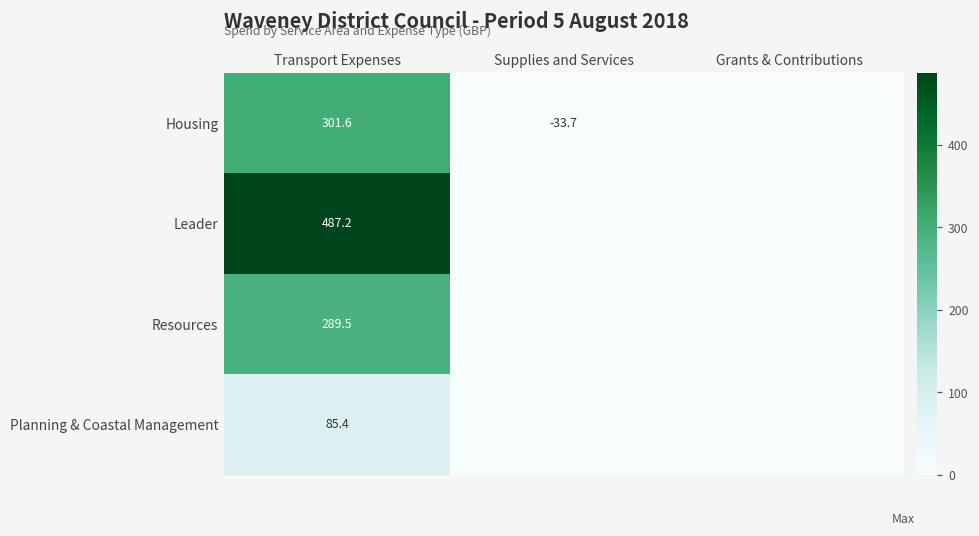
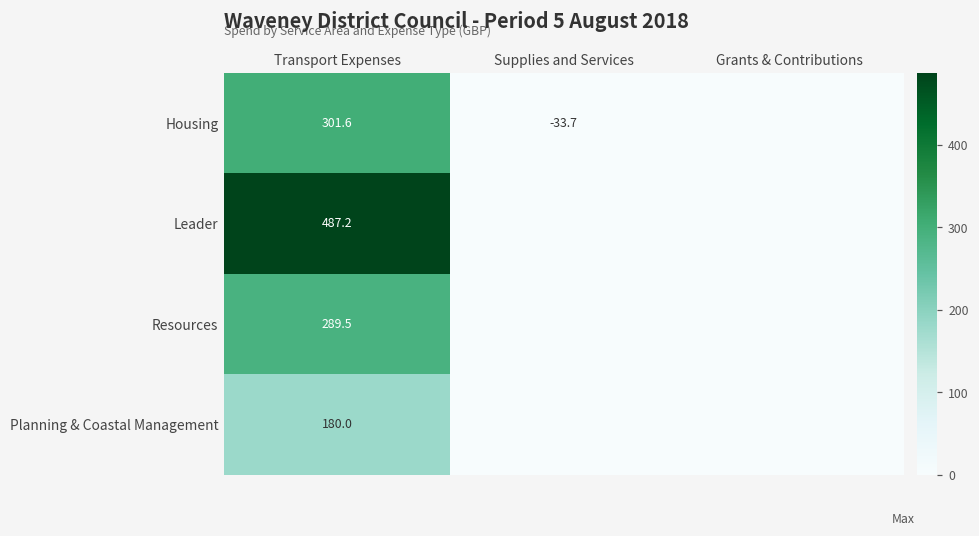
Planning & Coastal Management, Transport Expenses: 85.4 -> 180.0
